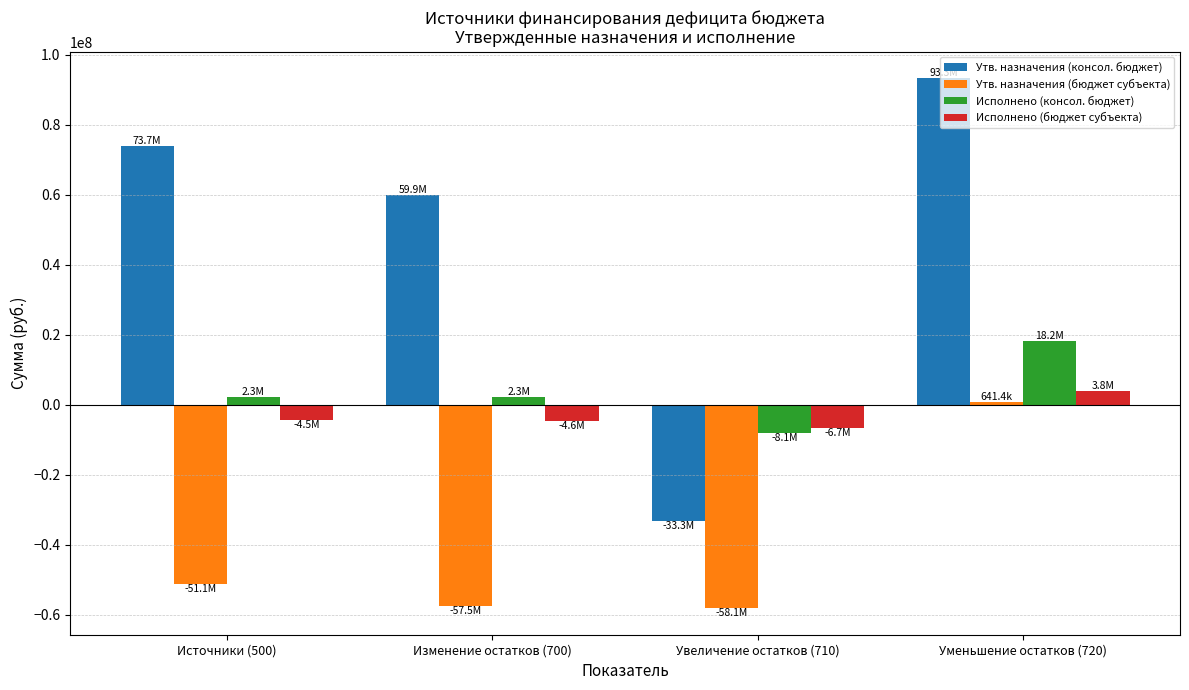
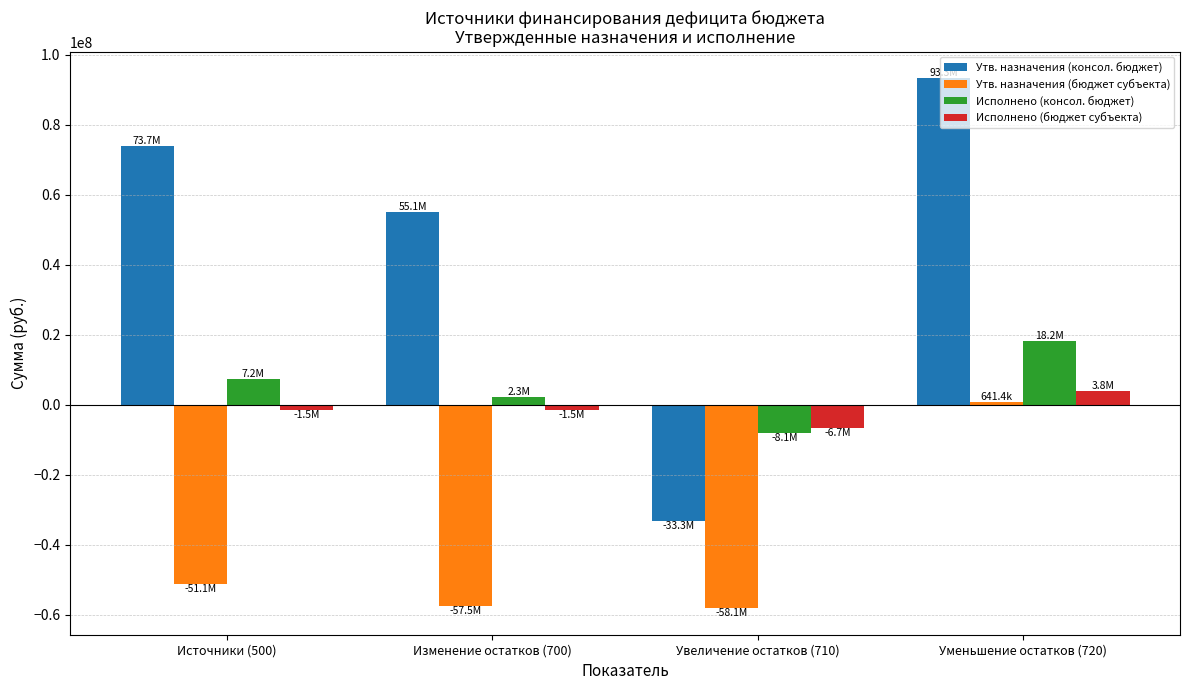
Исполнено (консол. бюджет), Источники (500): 2.3M -> 7.2M
Исполнено (бюджет субъекта), Источники (500): -4.5M -> -1.5M
Утв. назначения (консол. бюджет), Изменение остатков (700): 59.9M -> 55.1M
Исполнено (бюджет субъекта), Изменение остатков (700): -4.6M -> -1.5M
